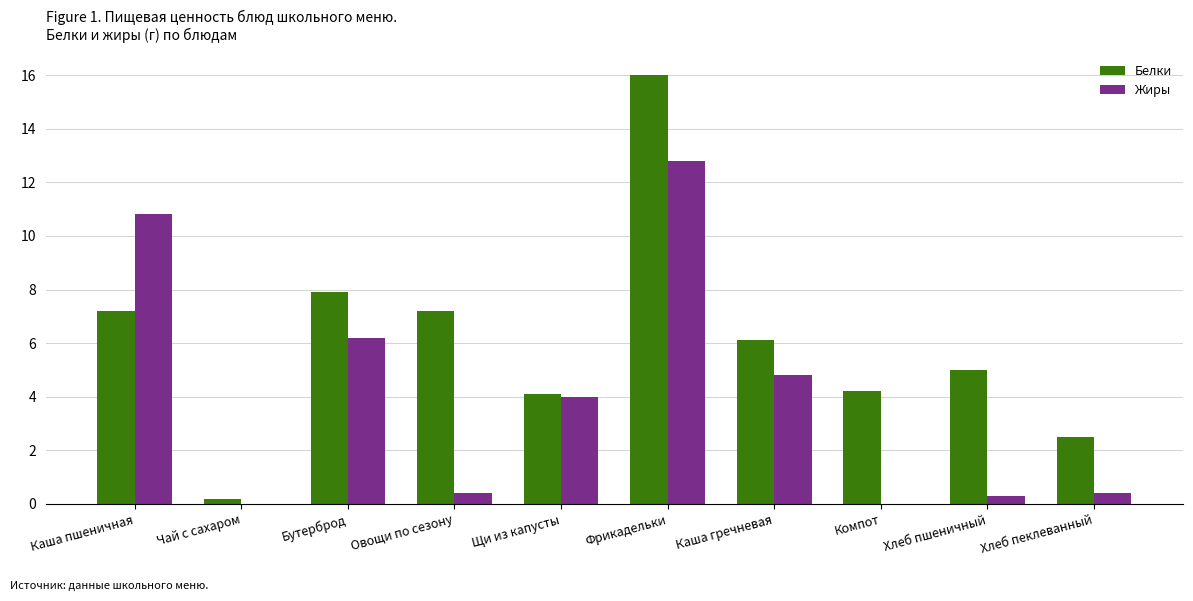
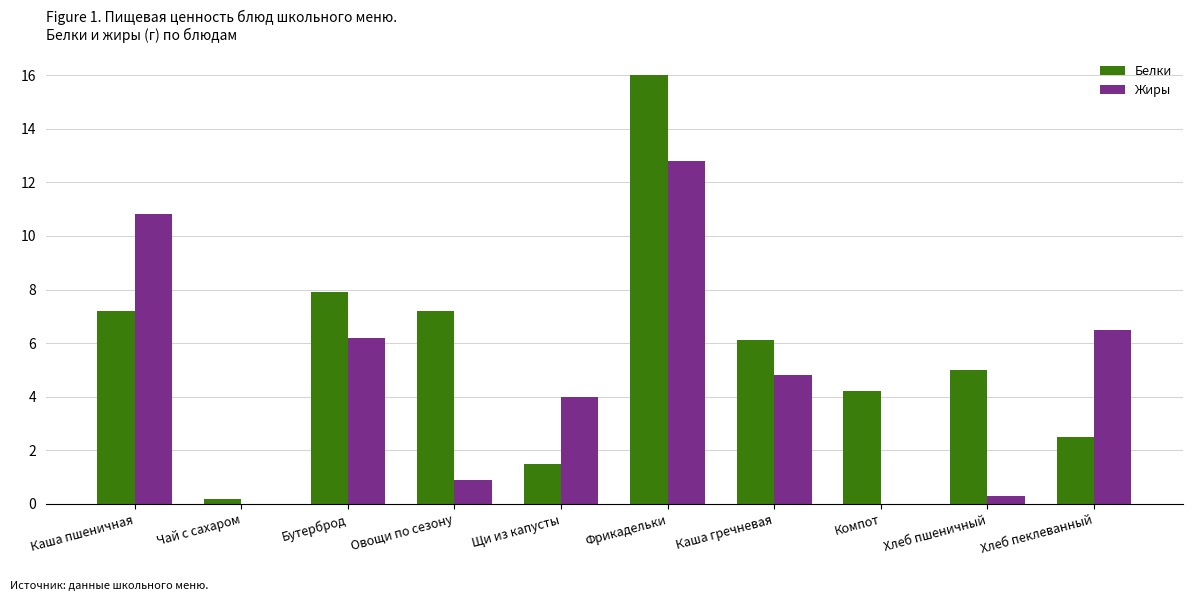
Жиры, Овощи по сезону: 0.4 -> 0.9
Белки, Щи из капусты: 4.1 -> 1.5
Жиры, Хлеб пеклеванный: 0.4 -> 6.5
